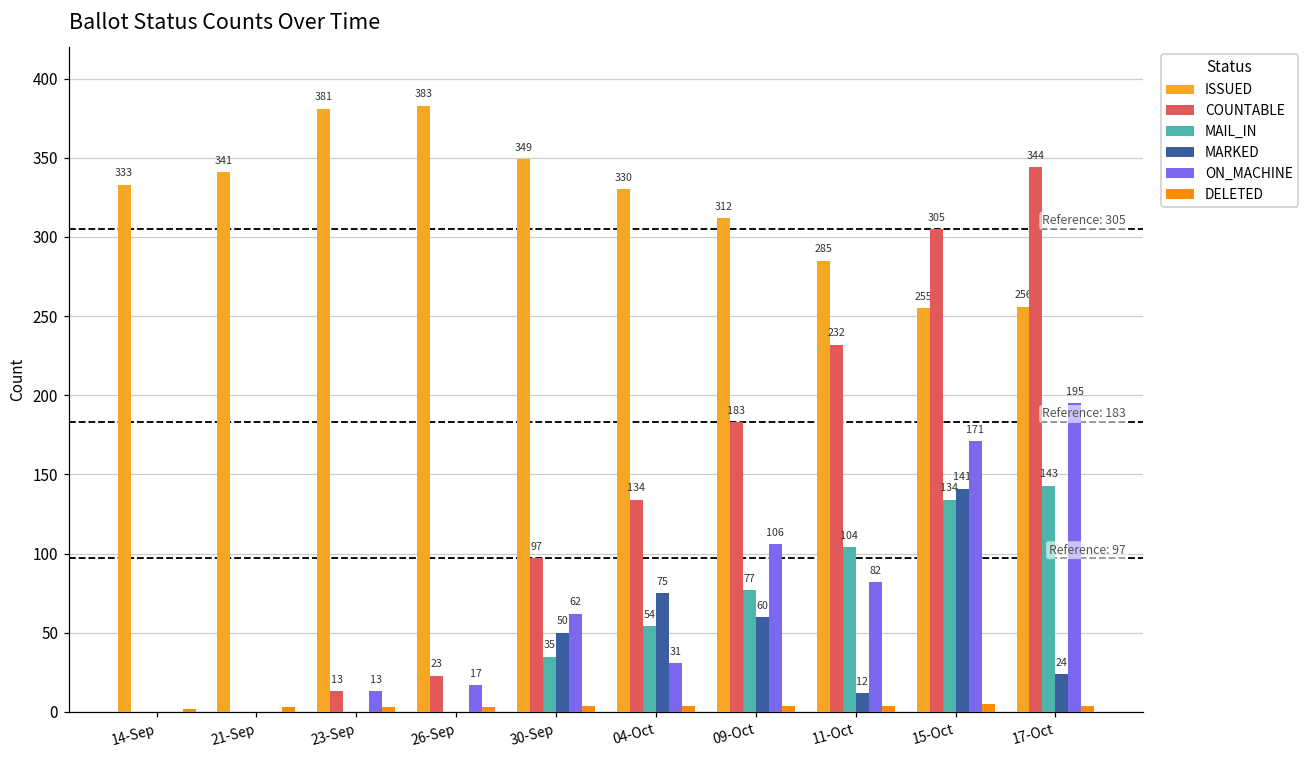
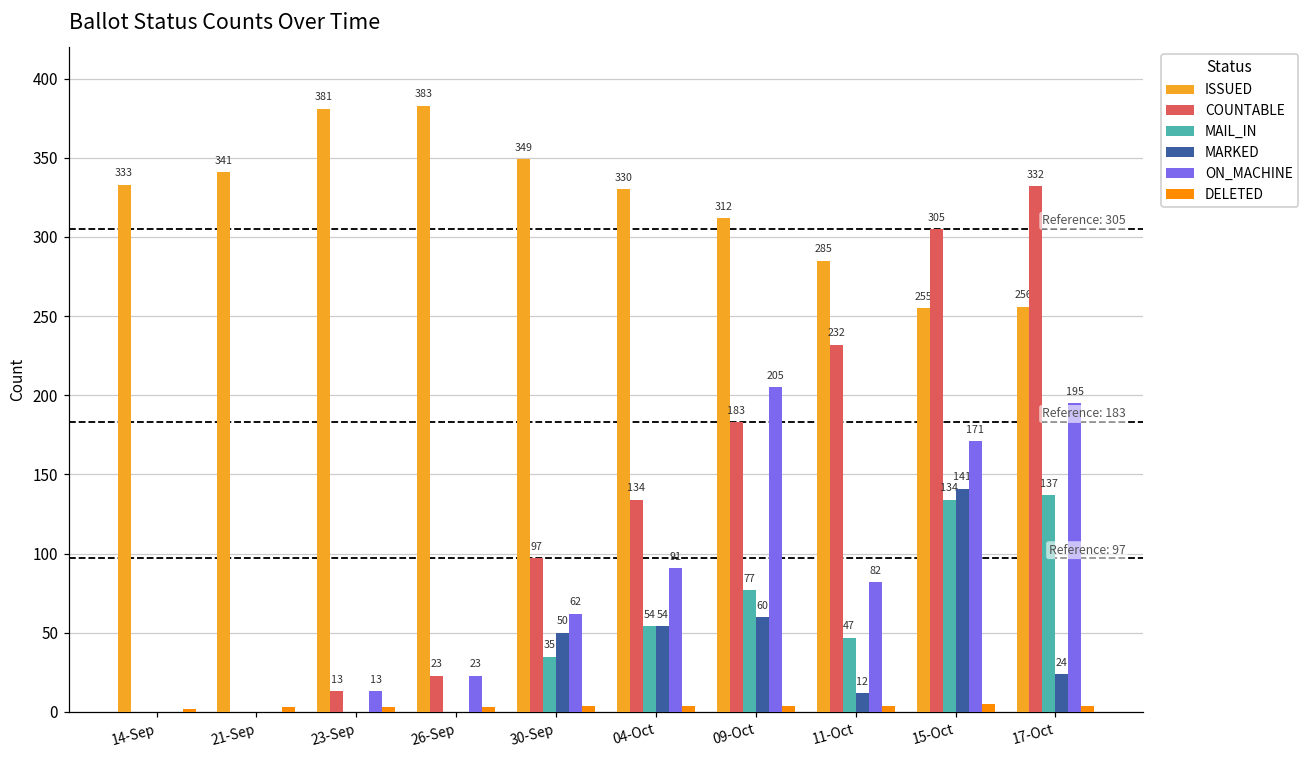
ON_MACHINE, 26-Sep: 17 -> 23
MARKED, 04-Oct: 75 -> 54
ON_MACHINE, 04-Oct: 31 -> 91
ON_MACHINE, 09-Oct: 106 -> 205
MAIL_IN, 11-Oct: 104 -> 47
COUNTABLE, 17-Oct: 344 -> 332
MAIL_IN, 17-Oct: 143 -> 137
